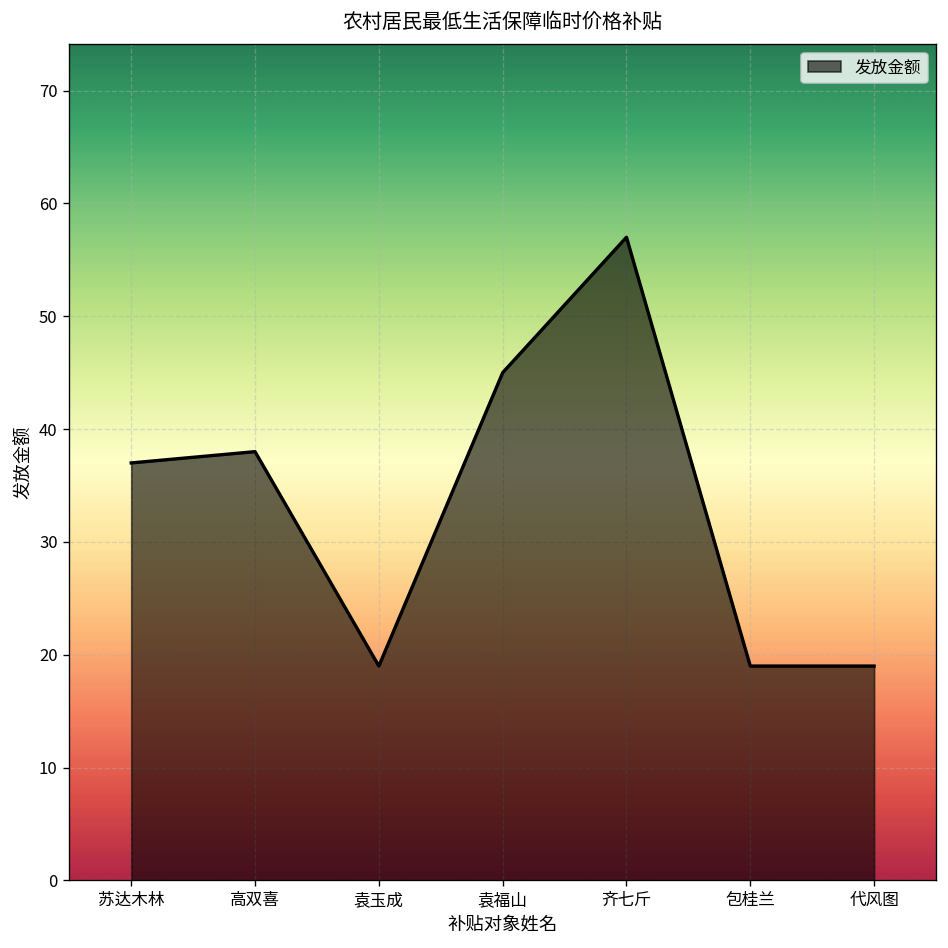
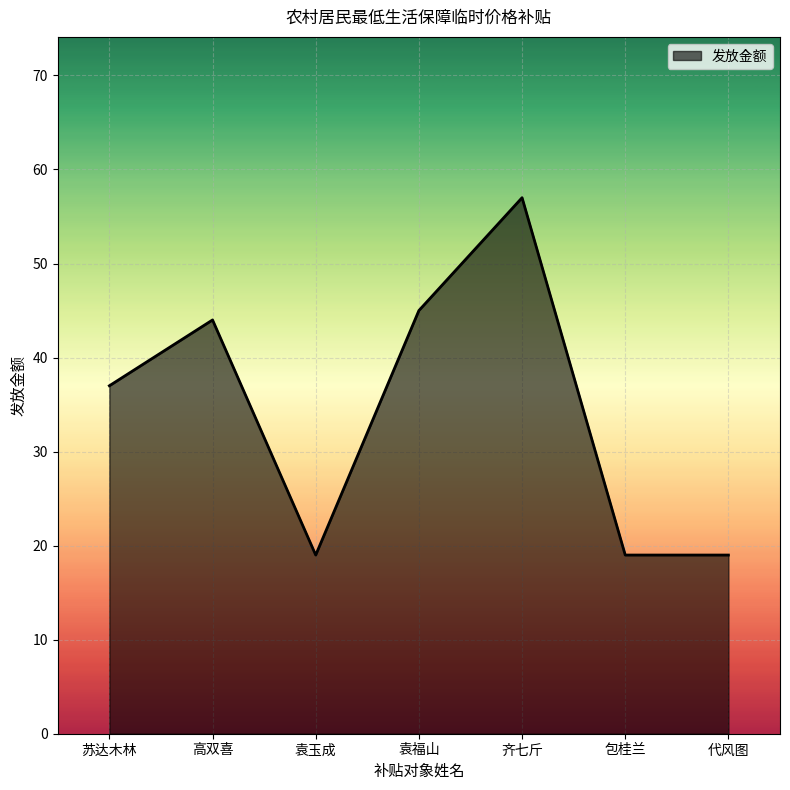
高双喜: 38 -> 44
